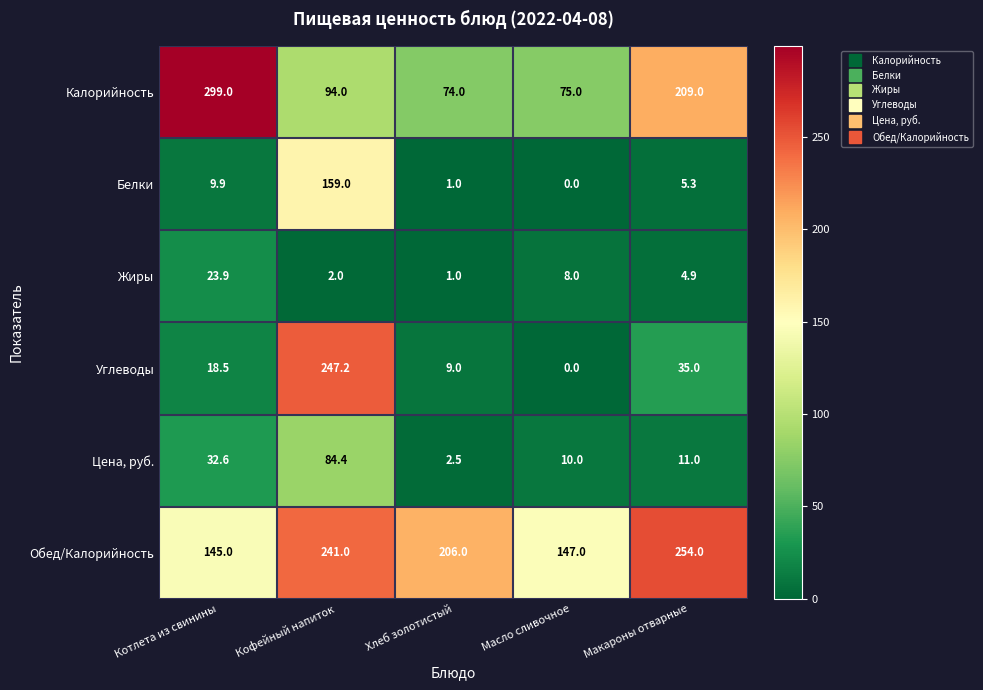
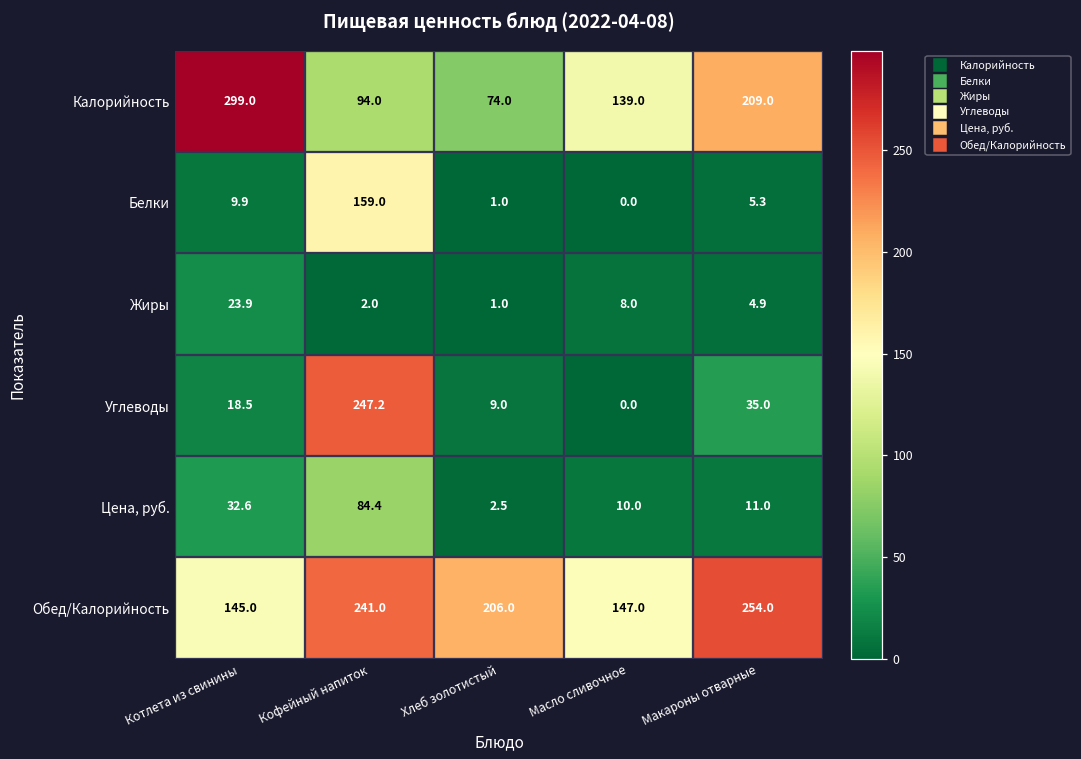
Калорийность, Масло сливочное: 75.0 -> 139.0
